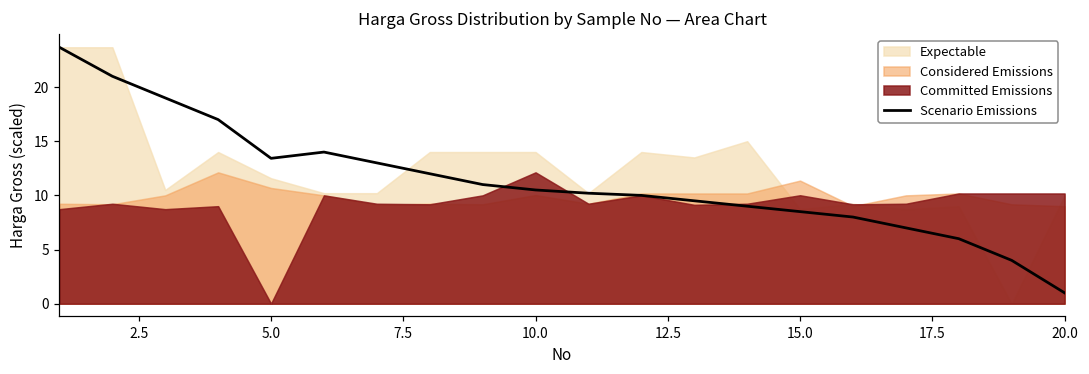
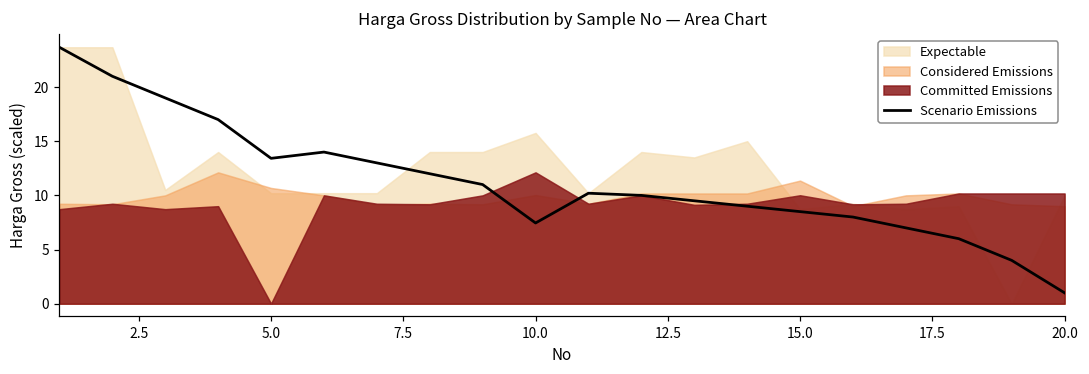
Expectable, 5.0: 12 -> 10
Scenario Emissions, 10.0: 11 -> 7
Expectable, 10.0: 14 -> 16
